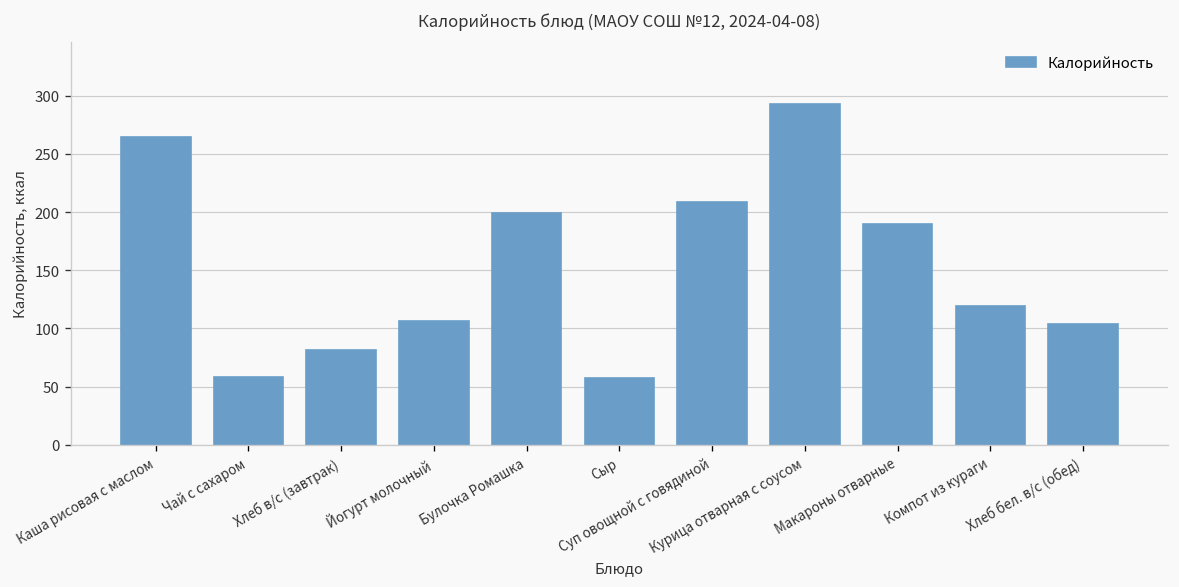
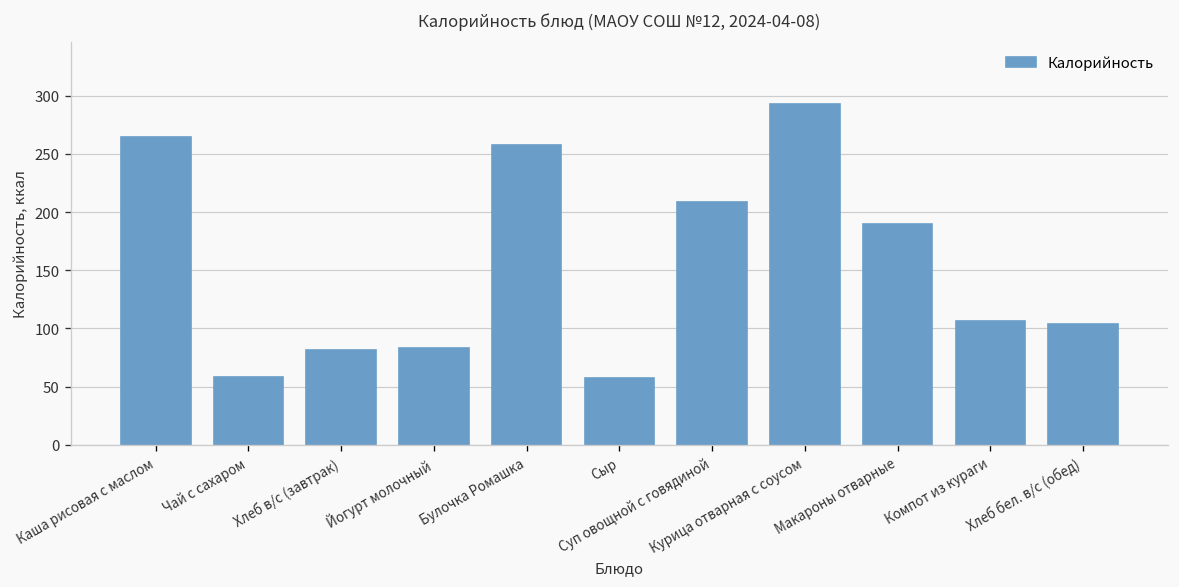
Йогурт молочный: 110 -> 80
Булочка Ромашка: 200 -> 260
Компот из кураги: 120 -> 110
